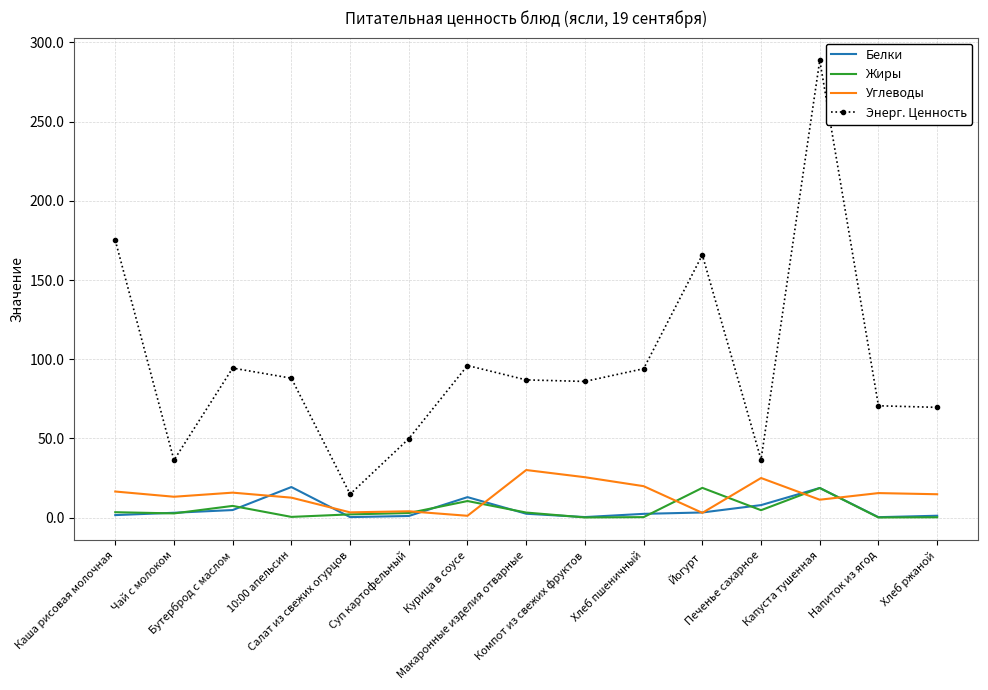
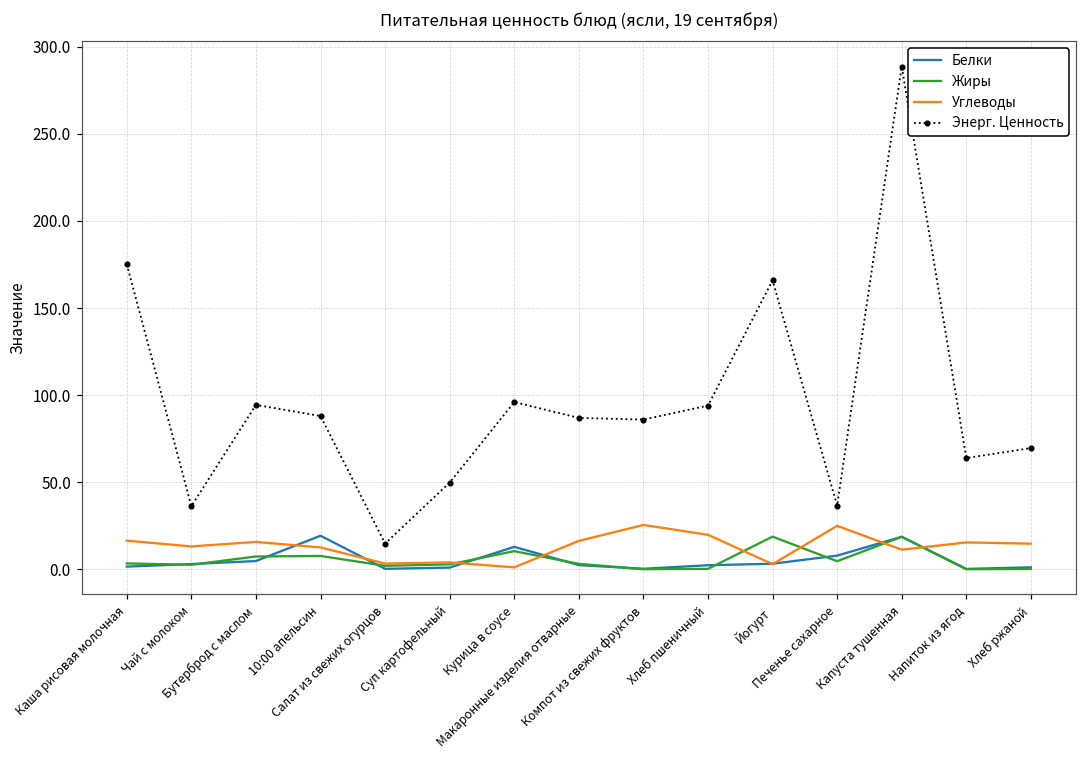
Жиры, 10:00 апельсин: 0 -> 8
Углеводы, Макаронные изделия отварные: 30 -> 16
Энерг. Ценность, Напиток из ягод: 71 -> 64
